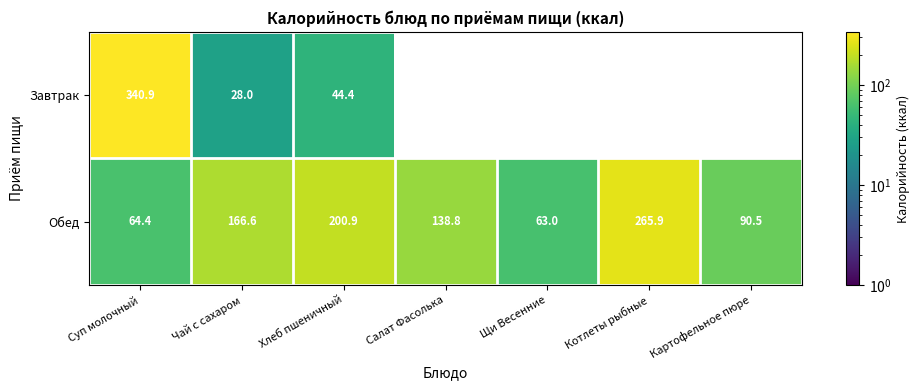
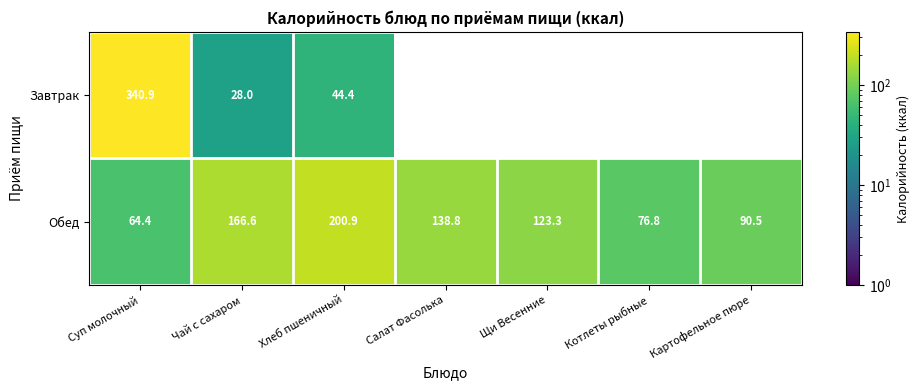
Обед, Щи Весенние: 63.0 -> 123.3
Обед, Котлеты рыбные: 265.9 -> 76.8
